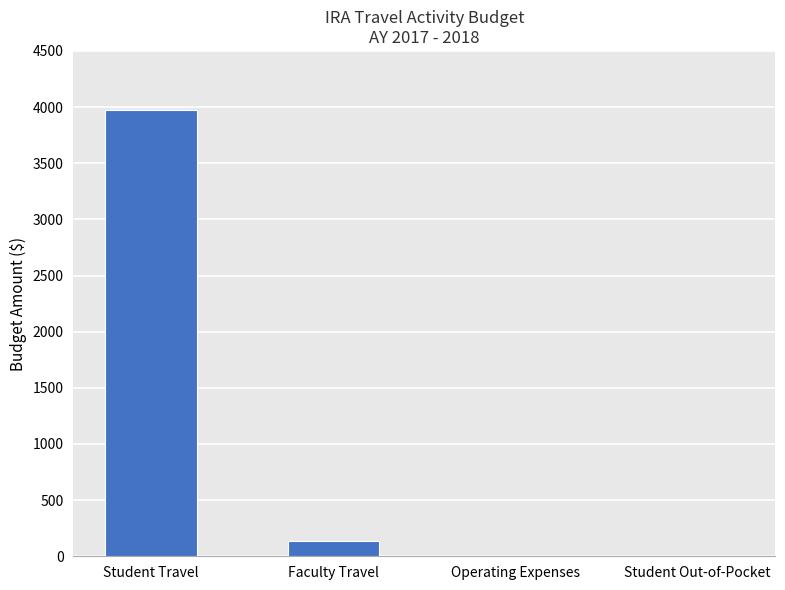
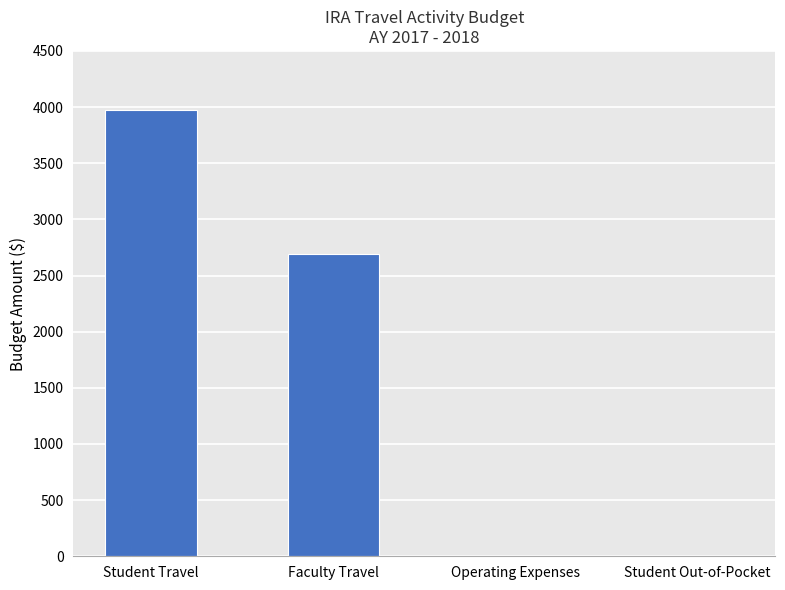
Faculty Travel: 140 -> 2690
